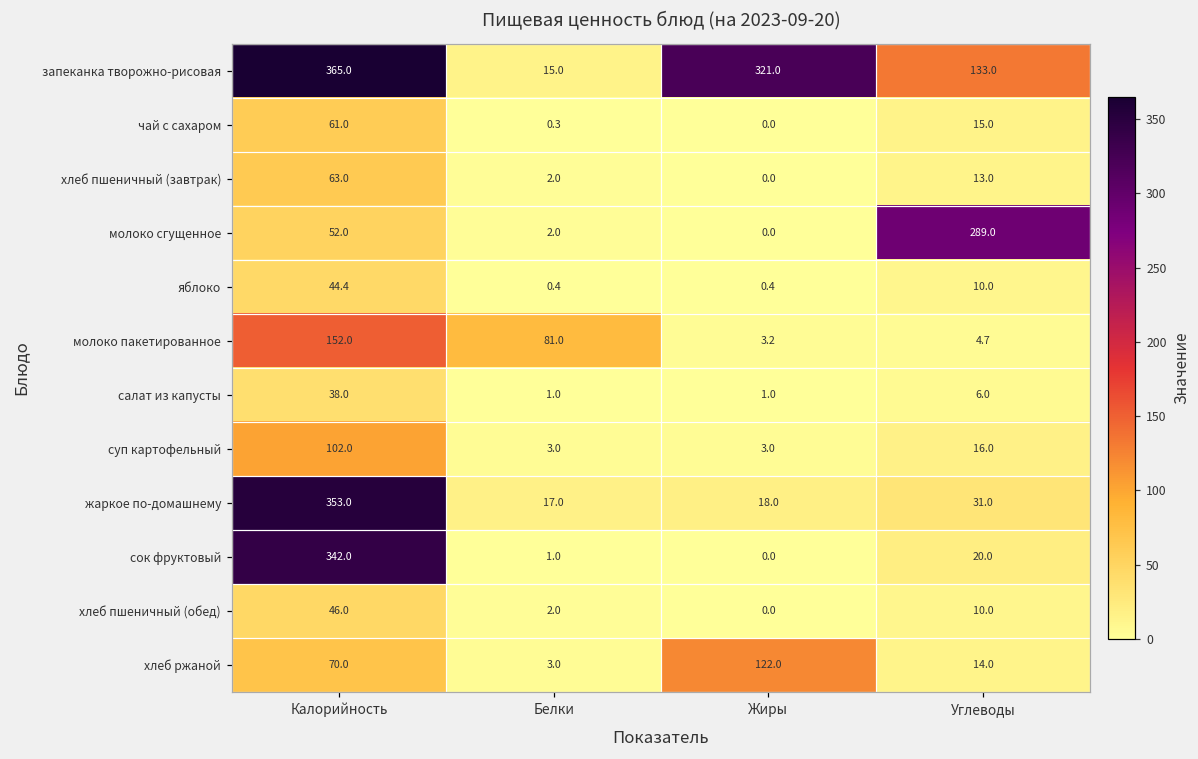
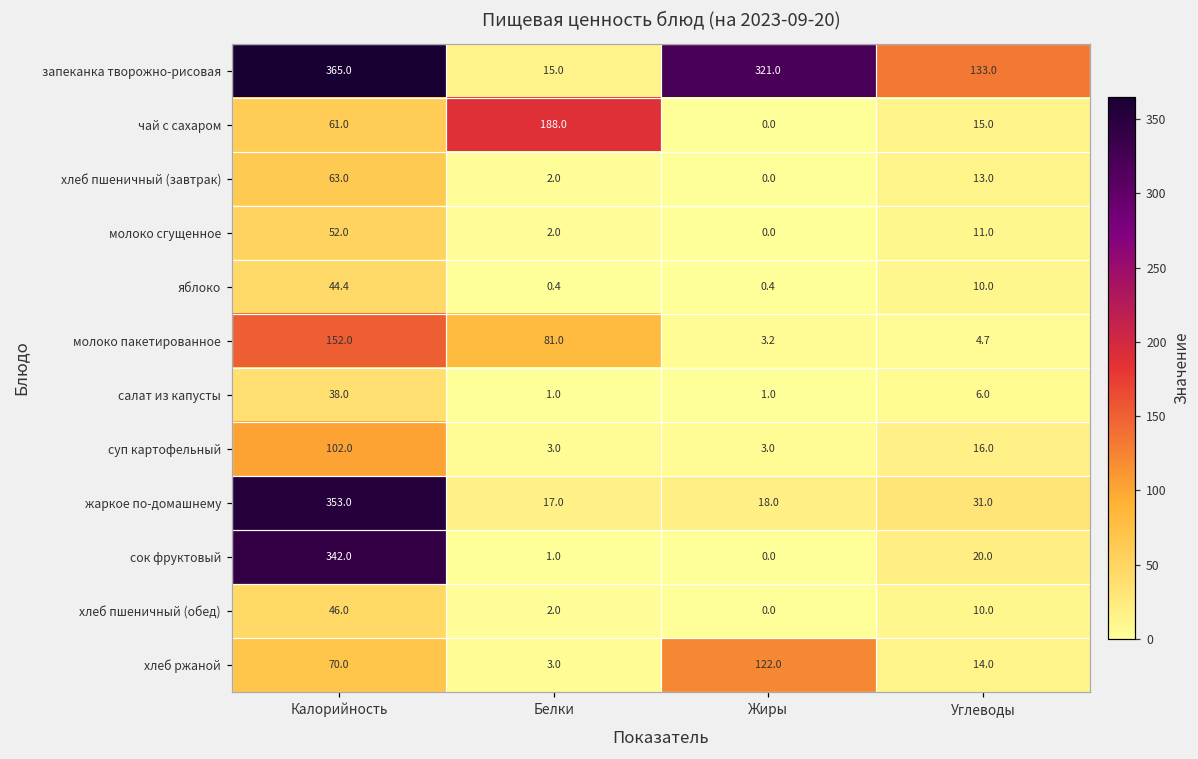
чай с сахаром, Белки: 0.3 -> 188.0
молоко сгущенное, Углеводы: 289.0 -> 11.0
